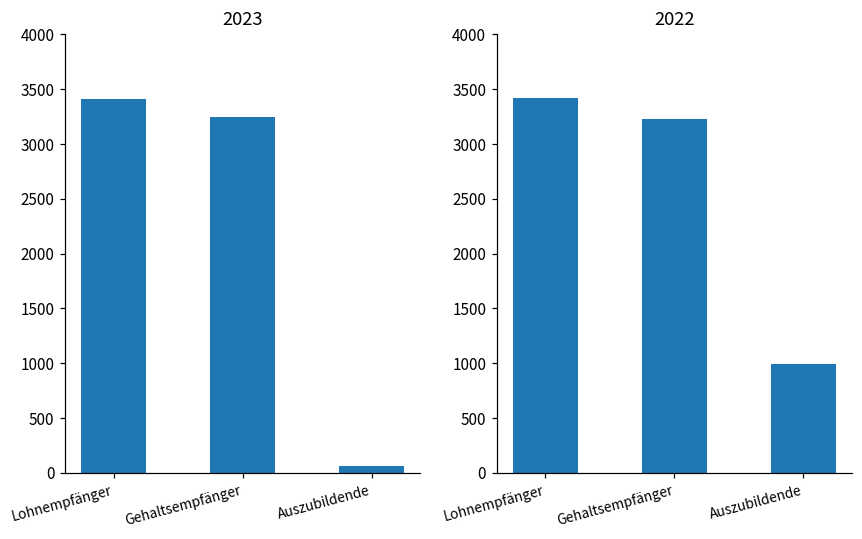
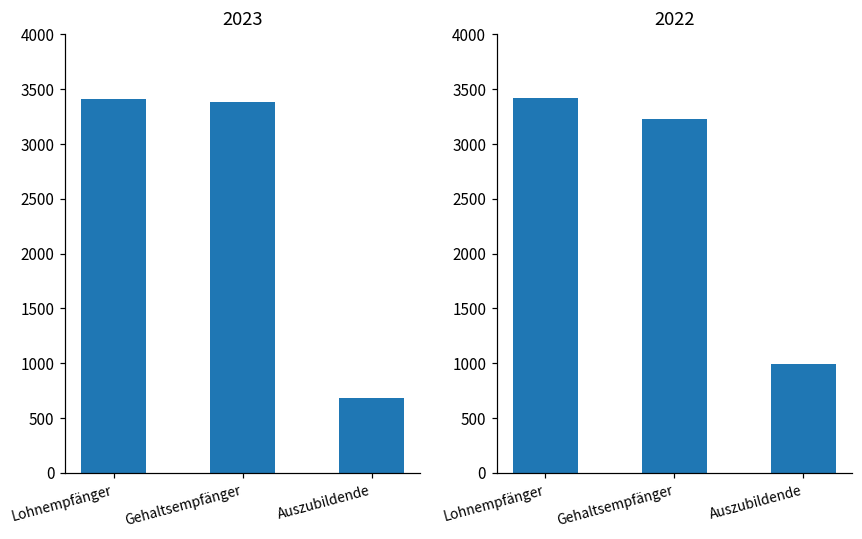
2023, Gehaltsempfänger: 3200 -> 3400
2023, Auszubildende: 100 -> 700
